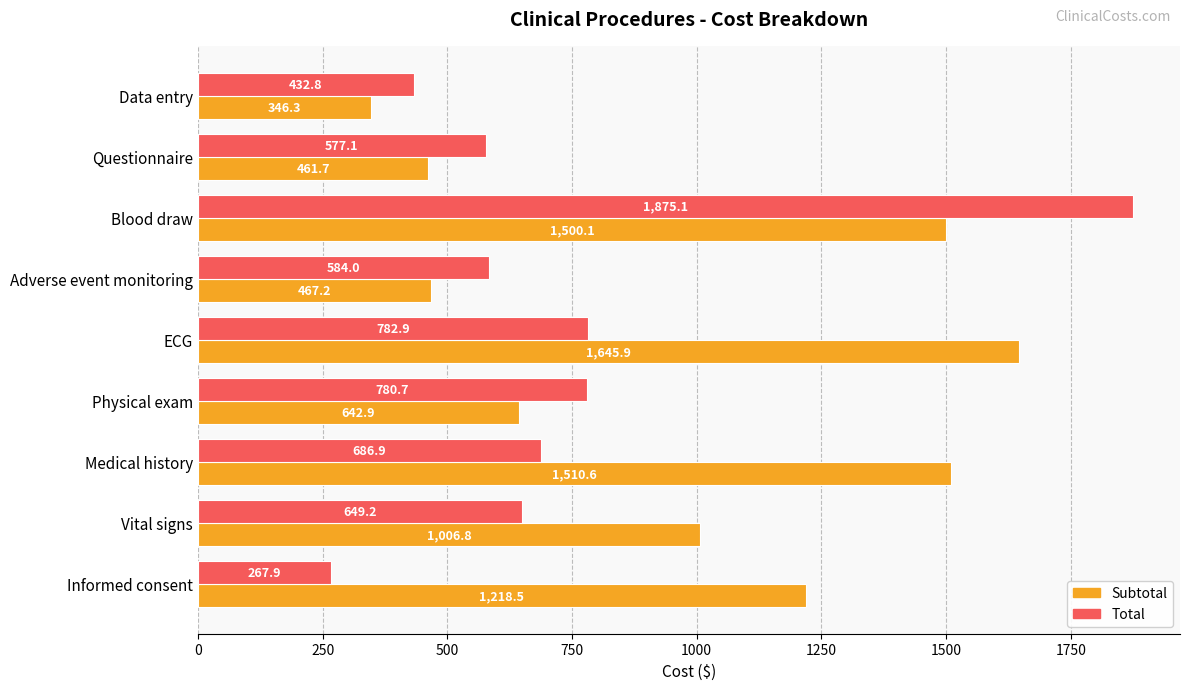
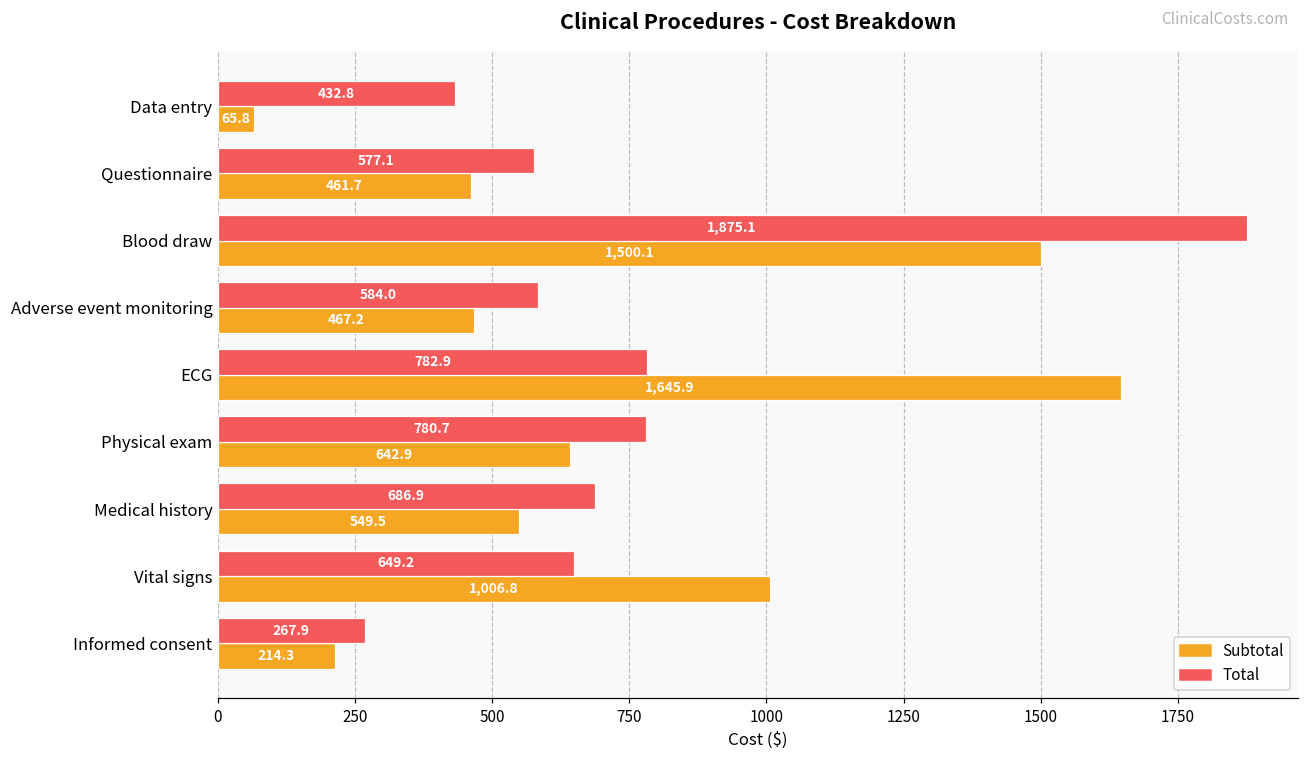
Subtotal, Data entry: 346.3 -> 65.8
Subtotal, Medical history: 1,510.6 -> 549.5
Subtotal, Informed consent: 1,218.5 -> 214.3
